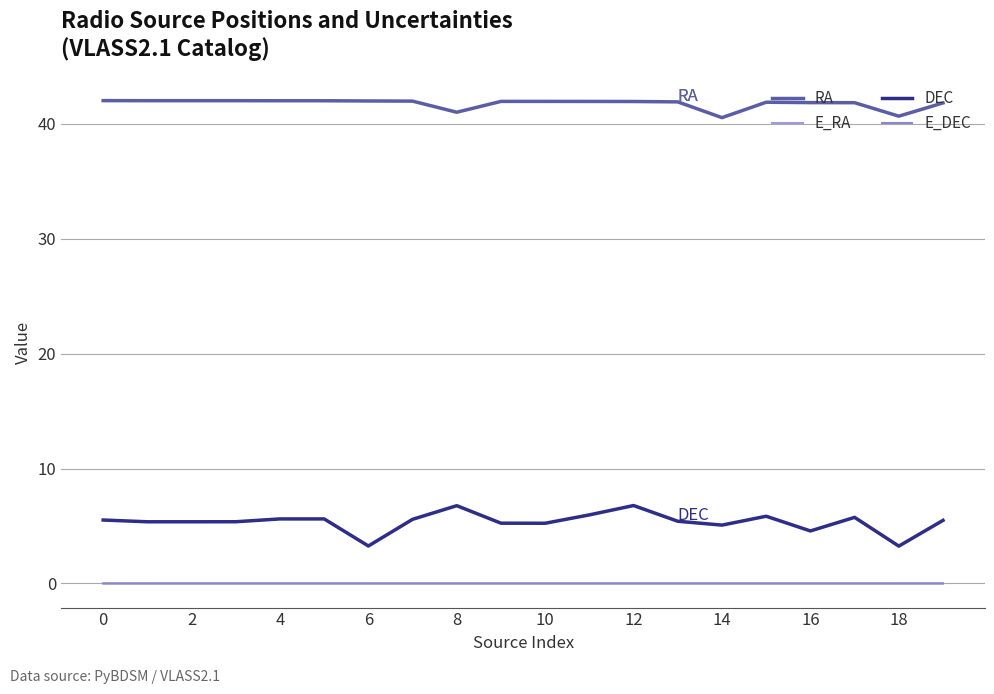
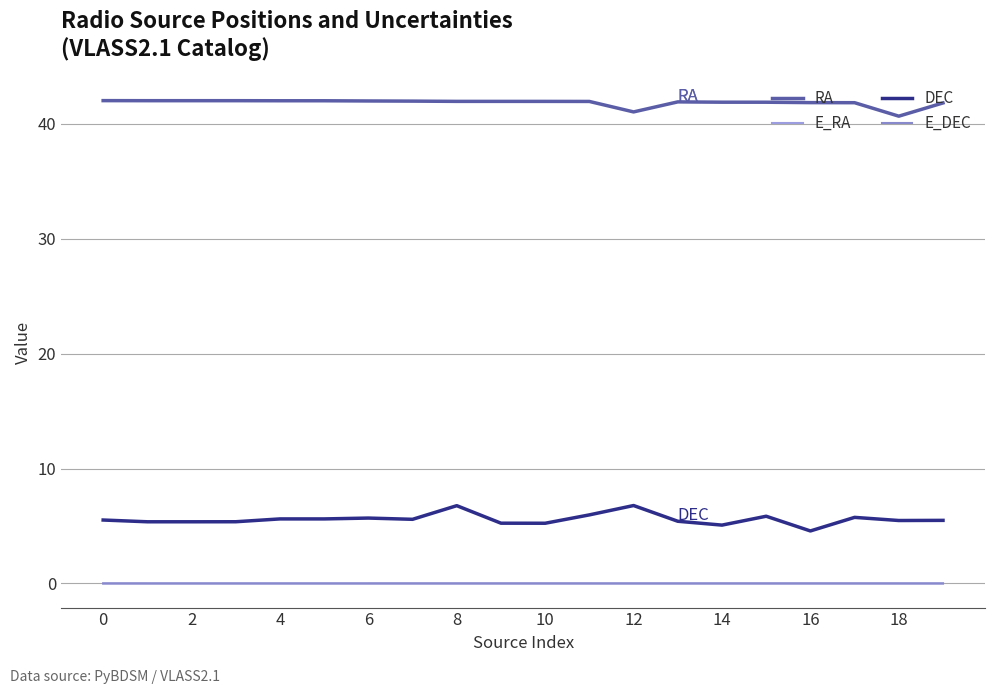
DEC, 6: 3.3 -> 5.7
RA, 8: 41.0 -> 42.0
RA, 12: 41.9 -> 41.0
RA, 14: 40.5 -> 41.9
DEC, 18: 3.2 -> 5.5
